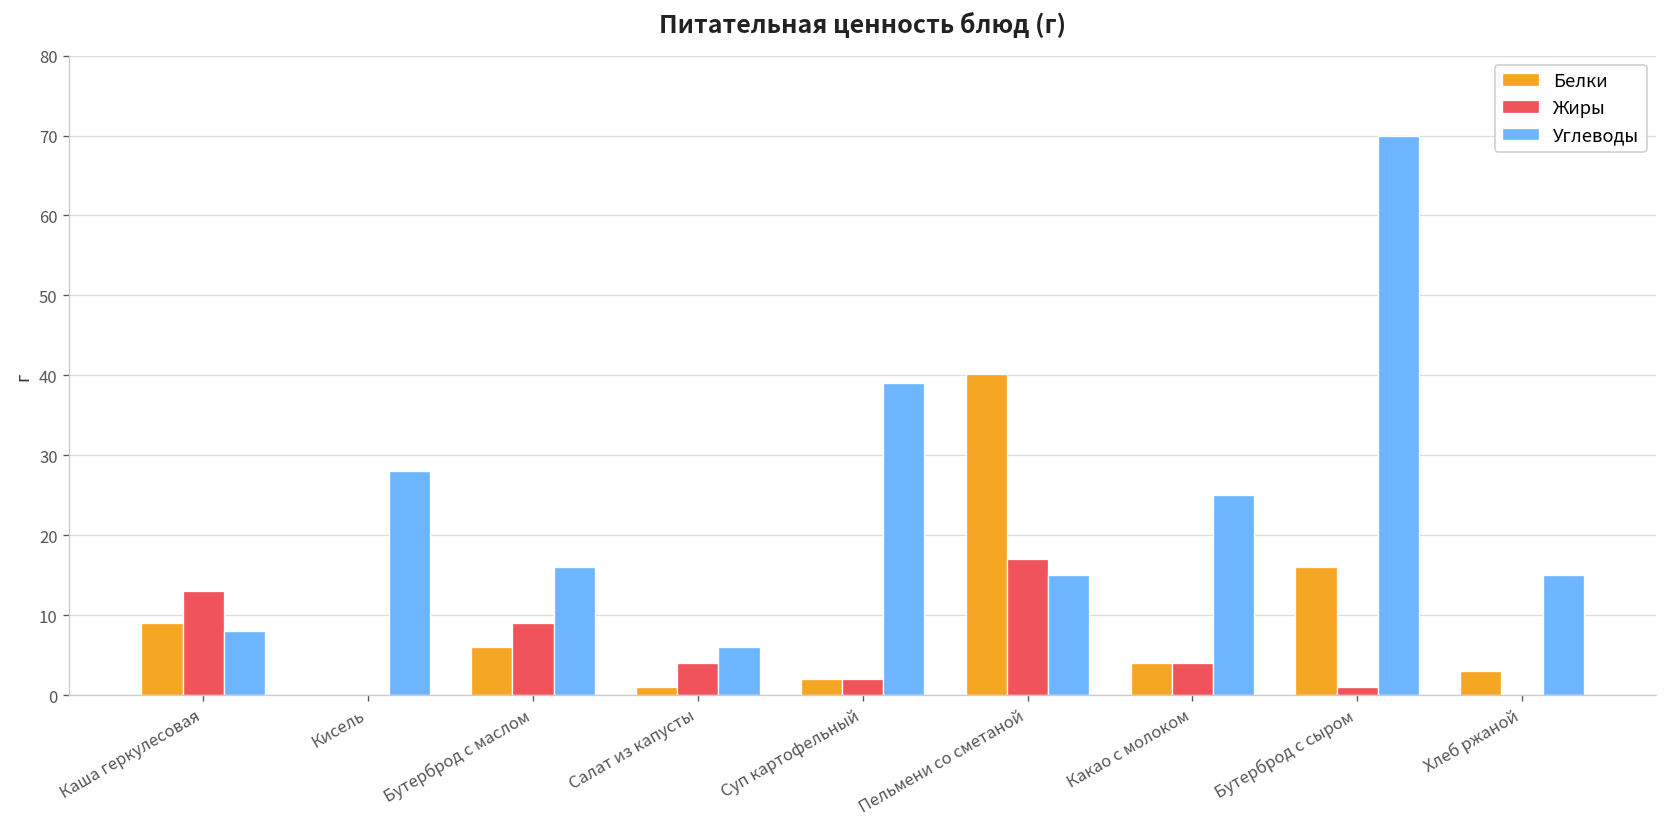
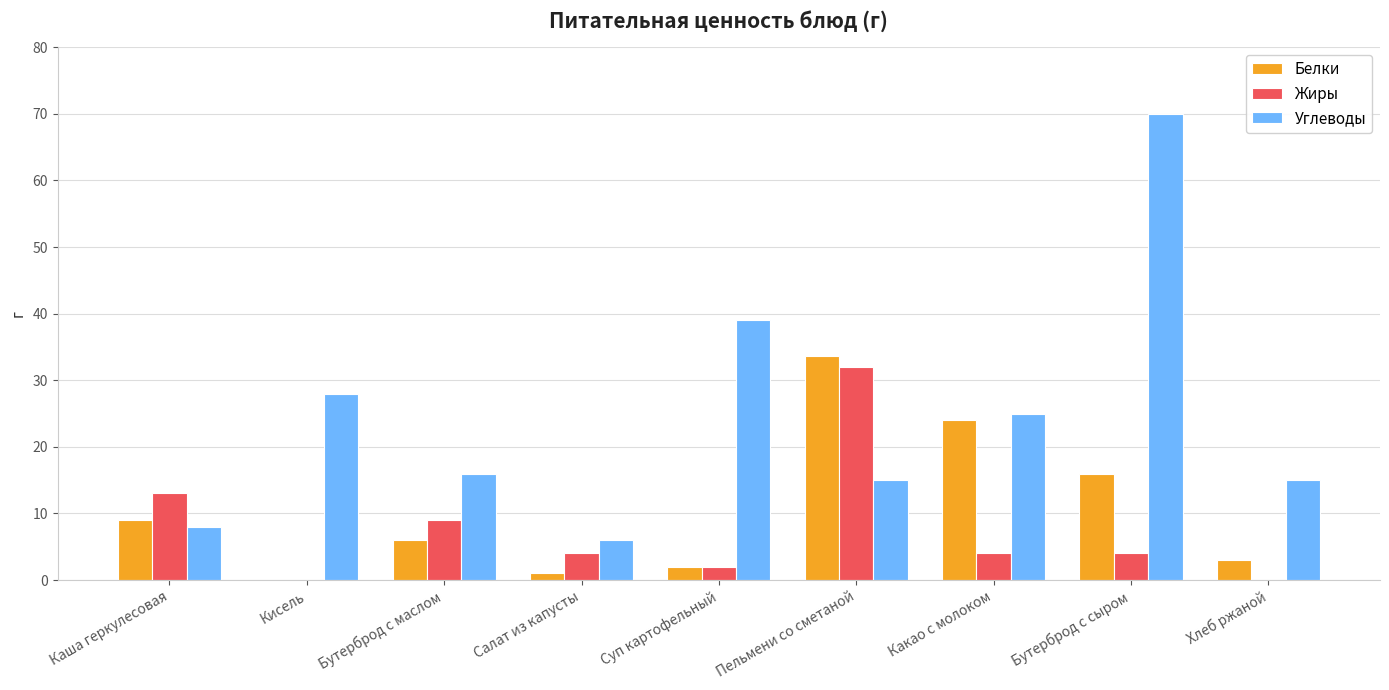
Белки, Пельмени со сметаной: 40 -> 34
Жиры, Пельмени со сметаной: 17 -> 32
Белки, Какао с молоком: 4 -> 24
Жиры, Бутерброд с сыром: 1 -> 4
